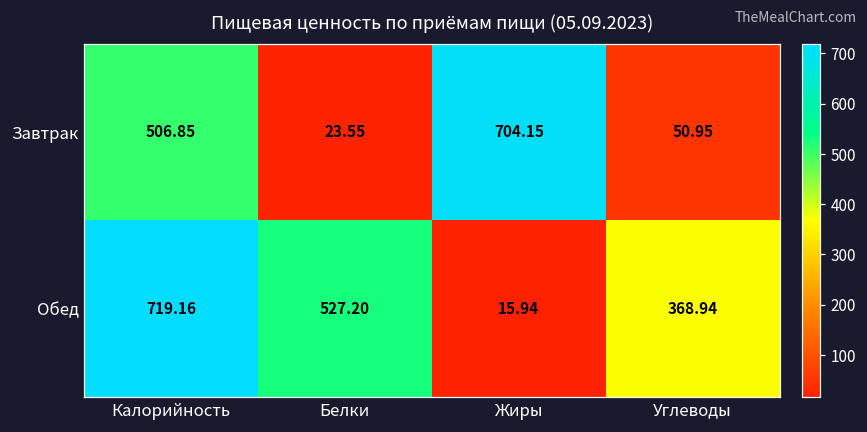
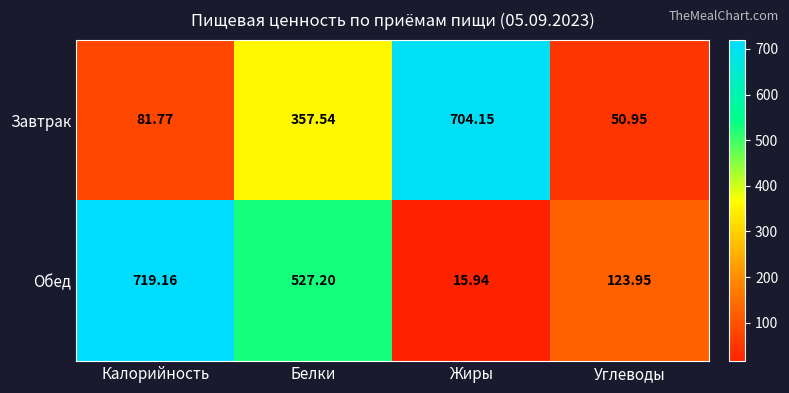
Завтрак, Калорийность: 506.85 -> 81.77
Завтрак, Белки: 23.55 -> 357.54
Обед, Углеводы: 368.94 -> 123.95
